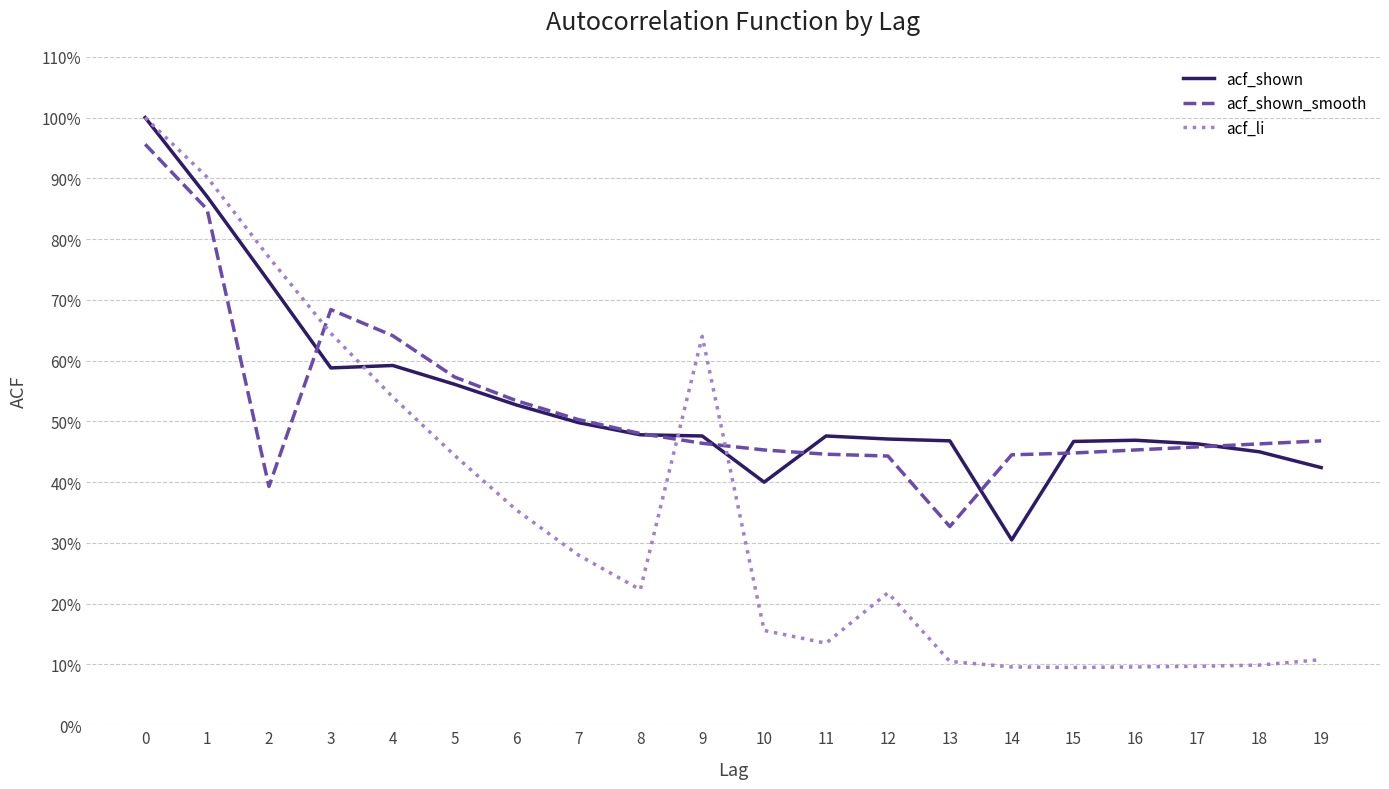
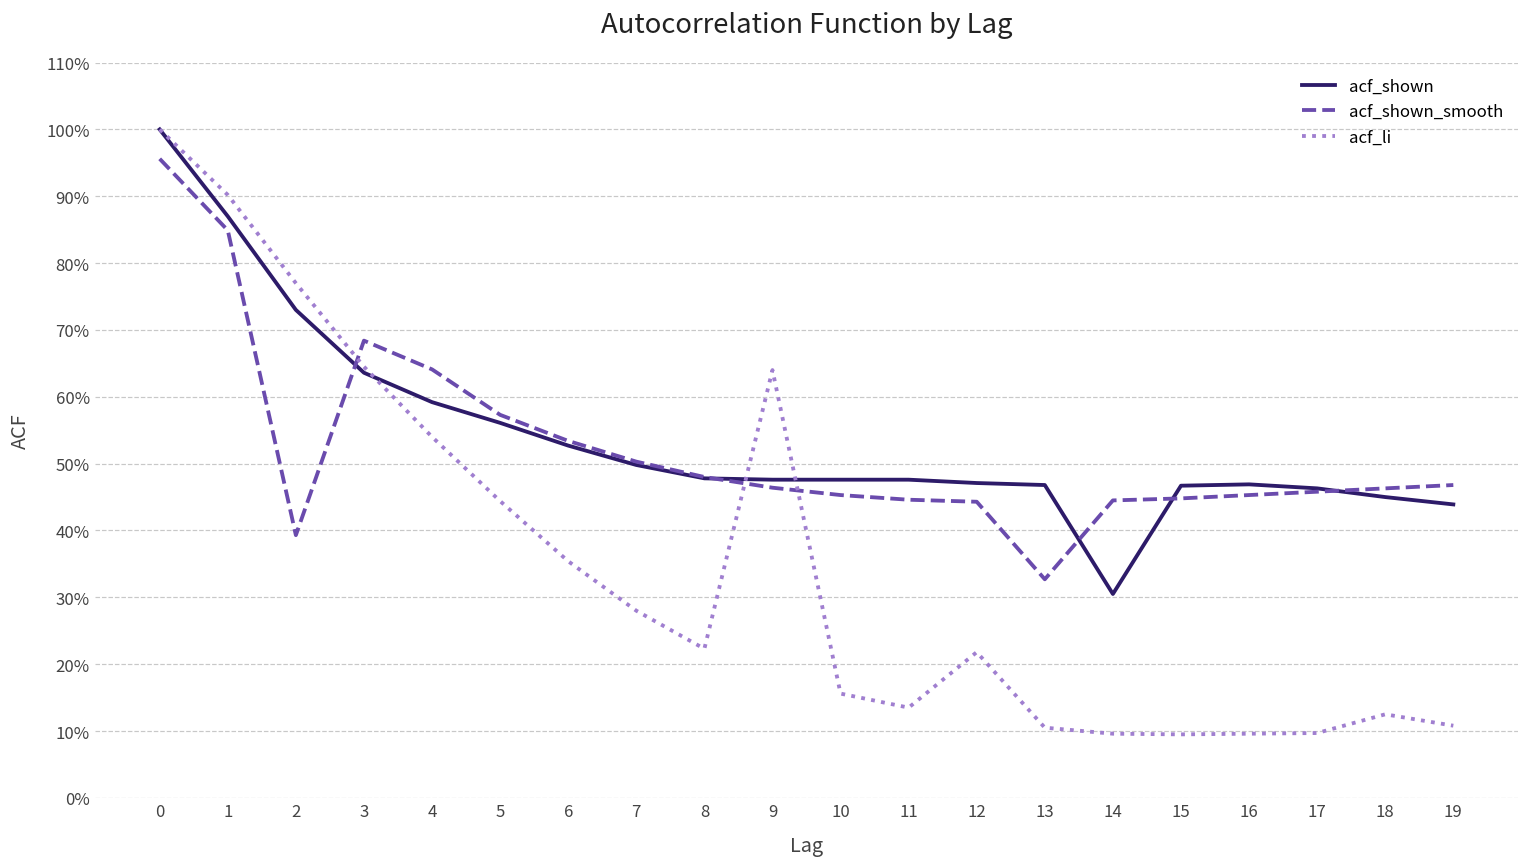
acf_shown, 3: 59% -> 64%
acf_shown, 10: 40% -> 48%
acf_li, 18: 10% -> 13%
acf_shown, 19: 42% -> 44%
